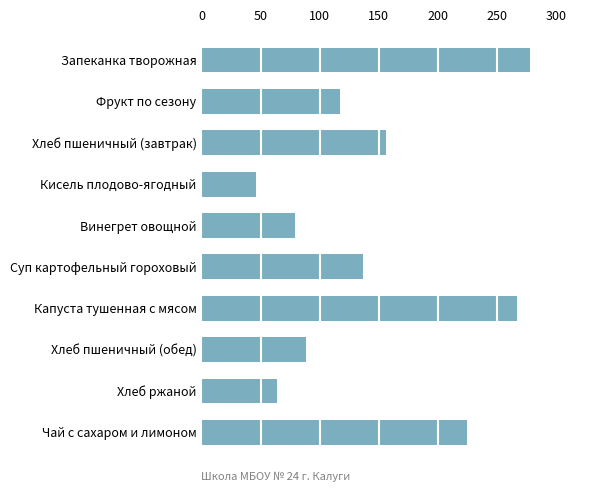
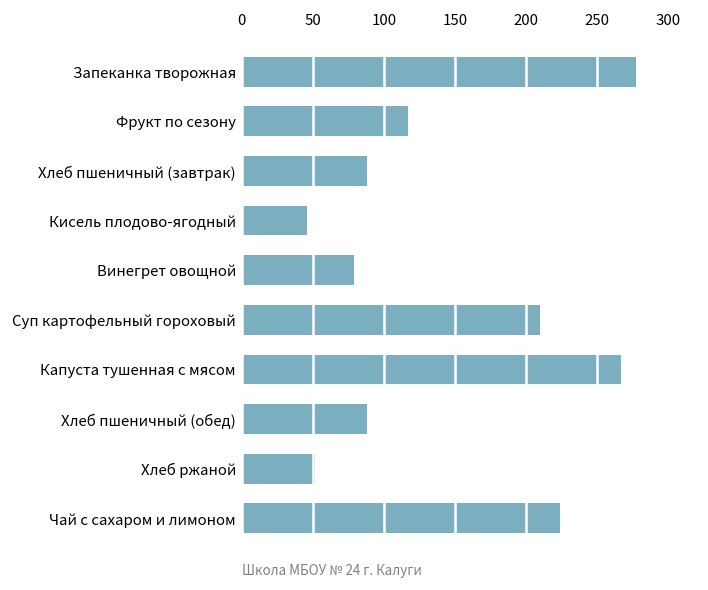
Хлеб пшеничный (завтрак): 156 -> 88
Суп картофельный гороховый: 137 -> 210
Хлеб ржаной: 64 -> 51
